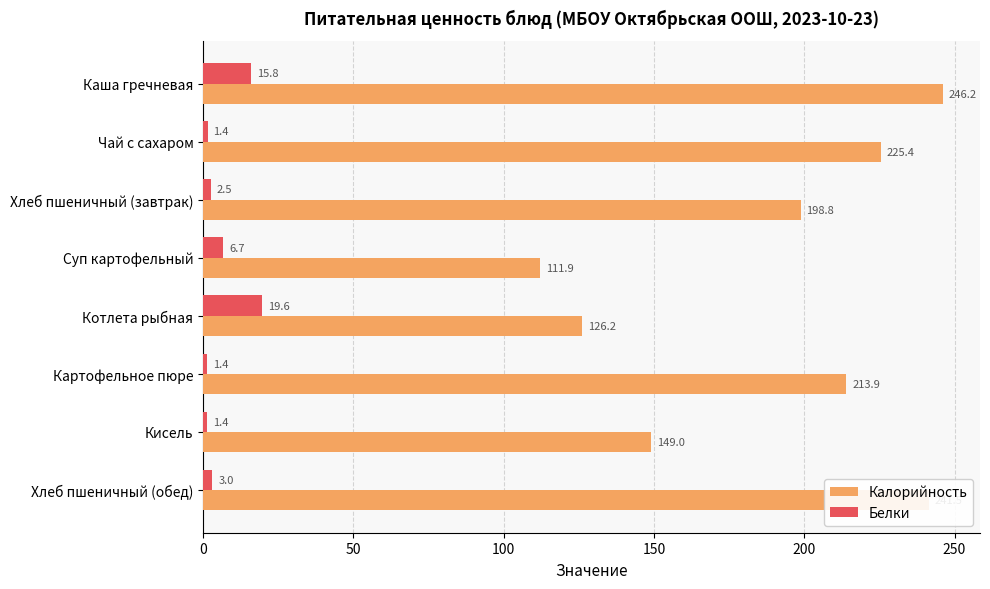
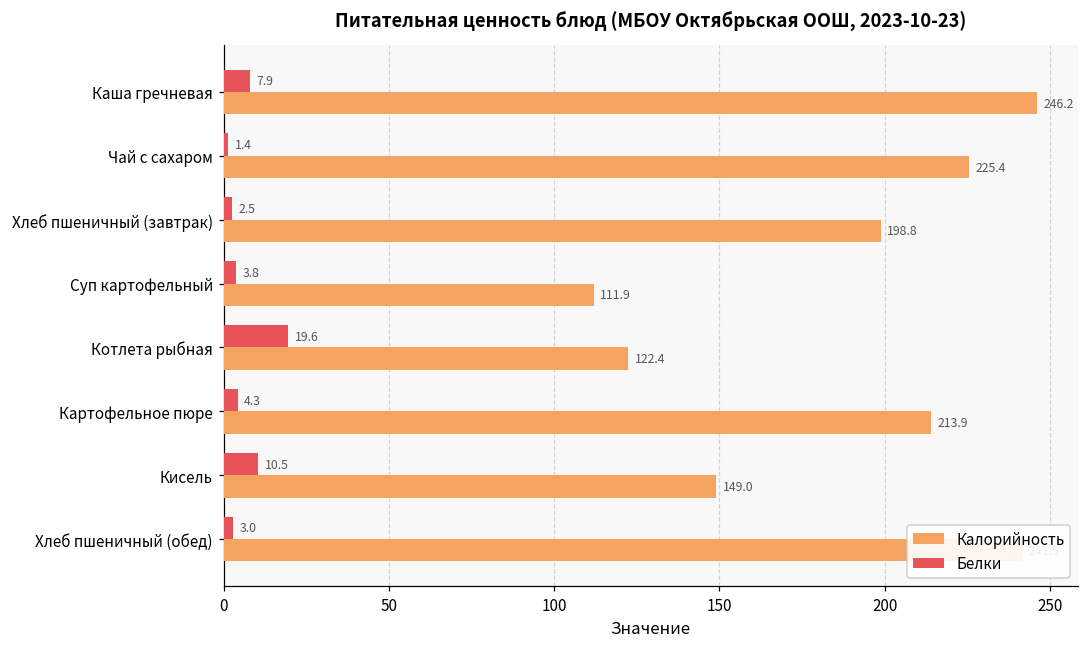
Белки, Каша гречневая: 15.8 -> 7.9
Белки, Суп картофельный: 6.7 -> 3.8
Калорийность, Котлета рыбная: 126.2 -> 122.4
Белки, Картофельное пюре: 1.4 -> 4.3
Белки, Кисель: 1.4 -> 10.5
